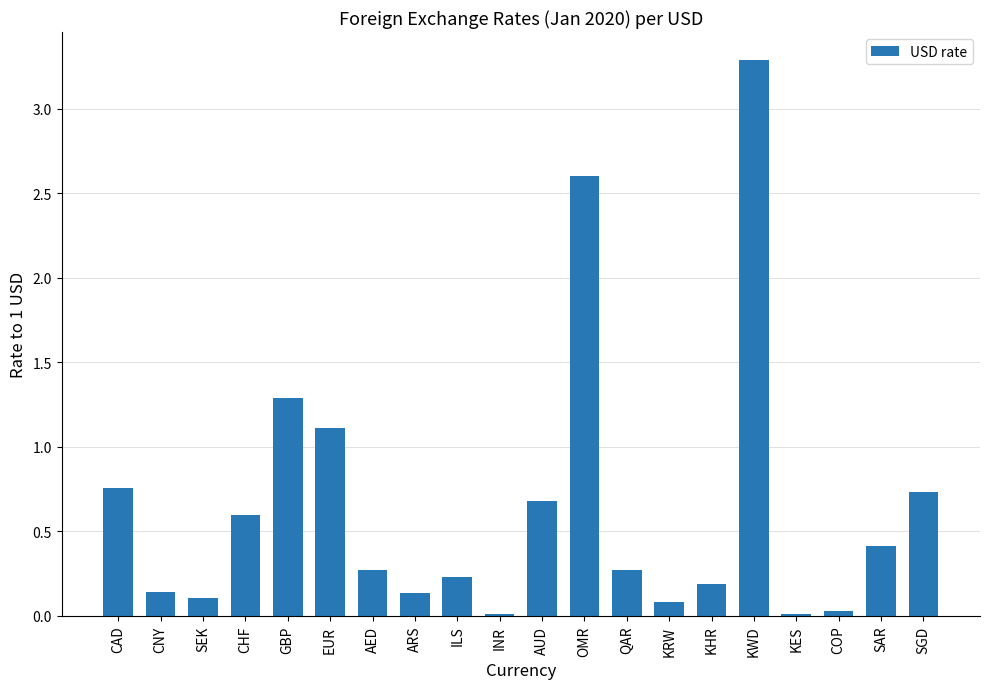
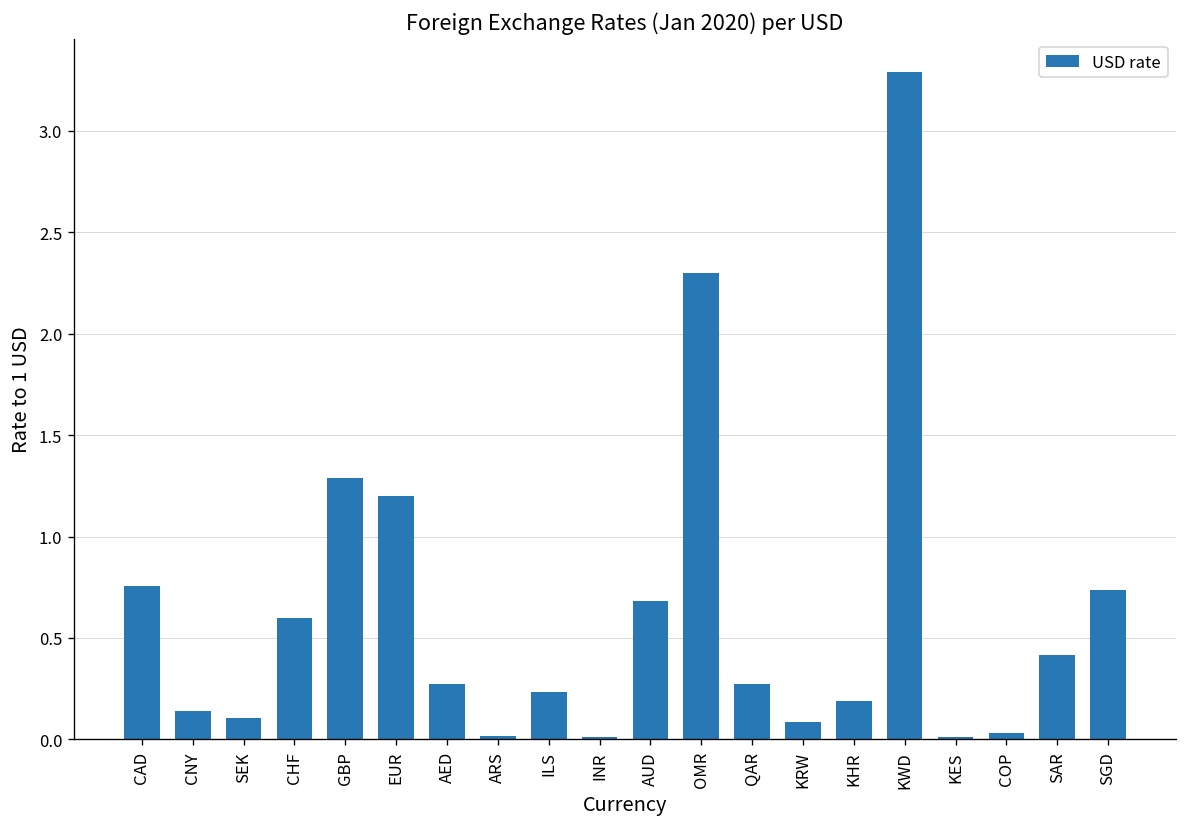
EUR: 1.11 -> 1.20
ARS: 0.14 -> 0.02
OMR: 2.6 -> 2.3
